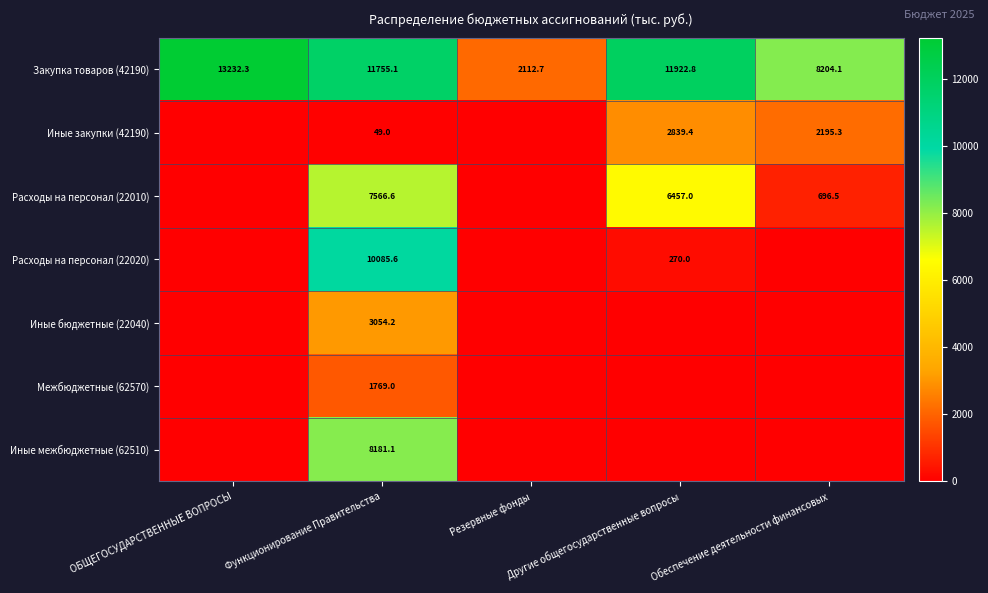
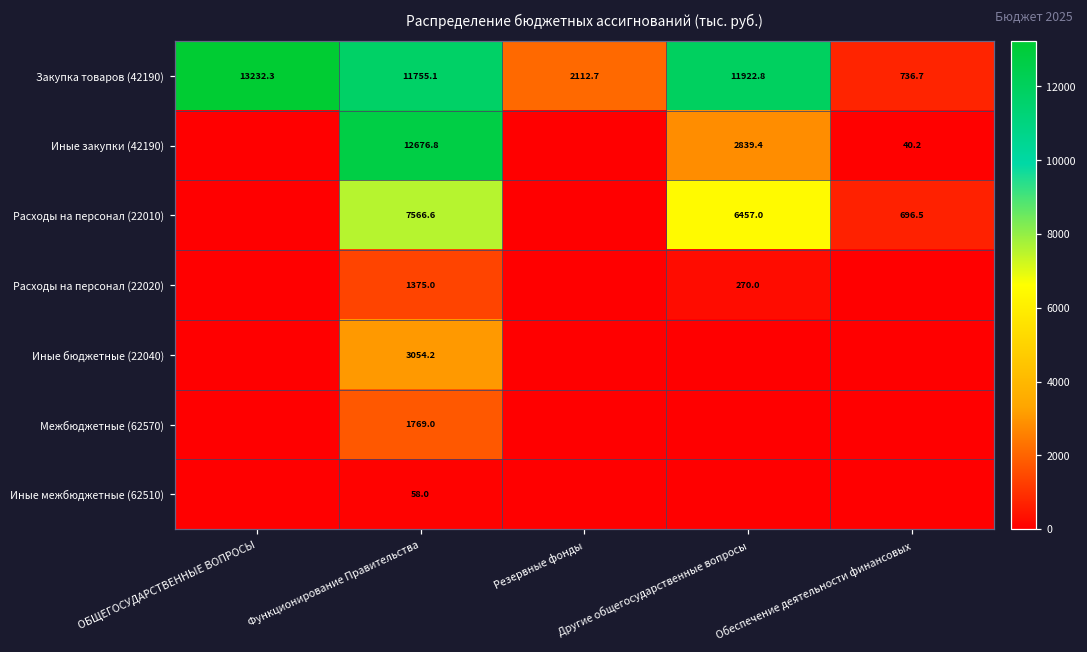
Закупка товаров (42190), Обеспечение деятельности финансовых: 8204.1 -> 736.7
Иные закупки (42190), Функционирование Правительства: 49.0 -> 12676.8
Иные закупки (42190), Обеспечение деятельности финансовых: 2195.3 -> 40.2
Расходы на персонал (22020), Функционирование Правительства: 10085.6 -> 1375.0
Иные межбюджетные (62510), Функционирование Правительства: 8181.1 -> 58.0
